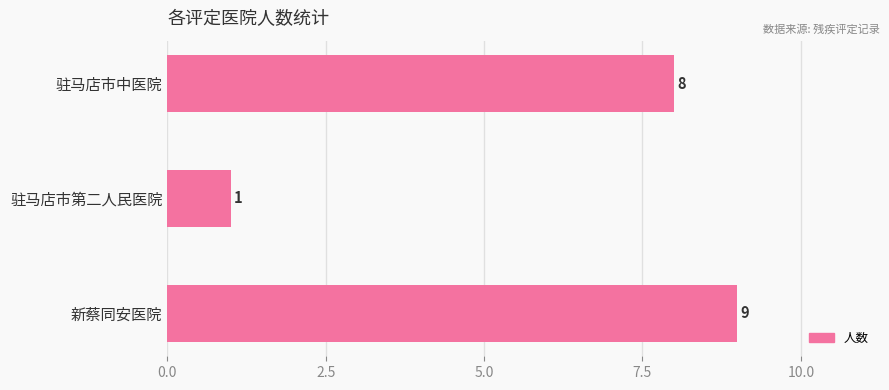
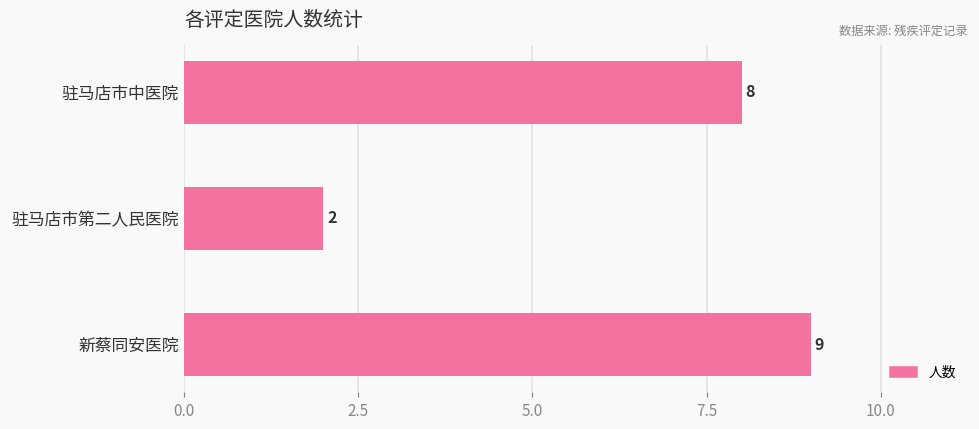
驻马店市第二人民医院: 1 -> 2
